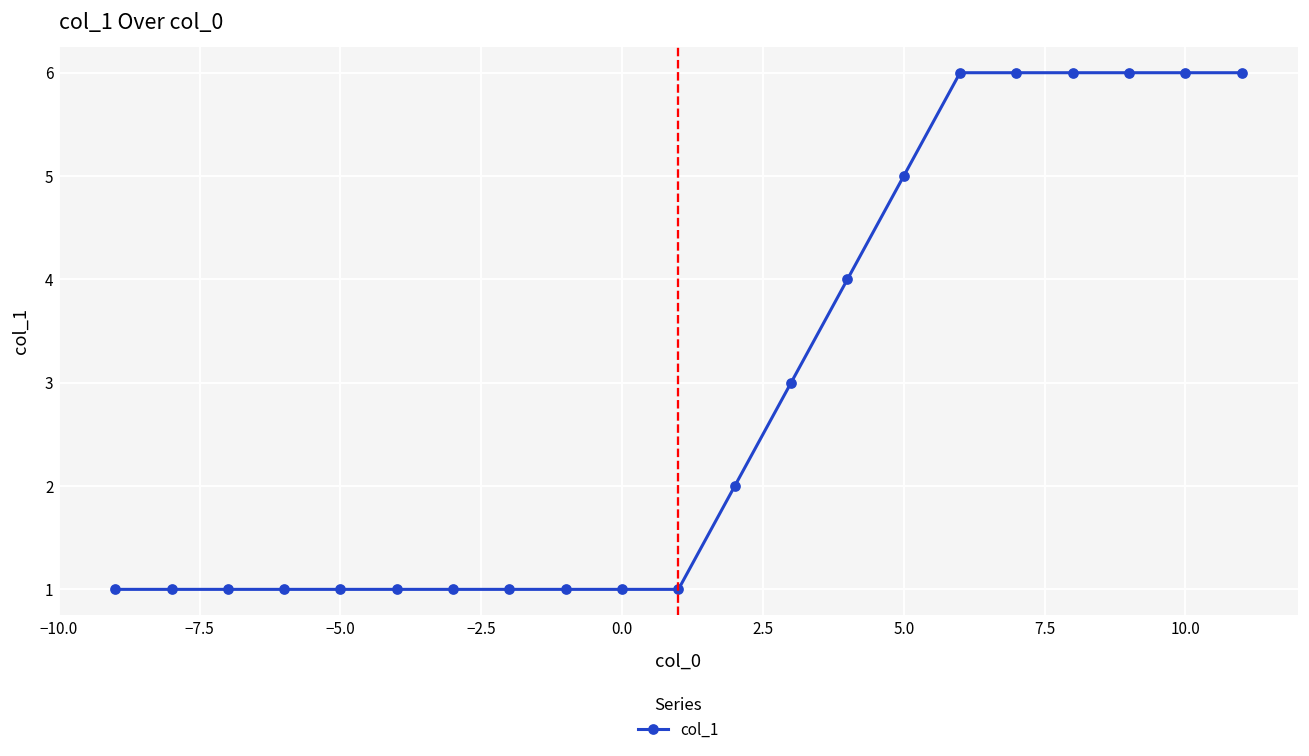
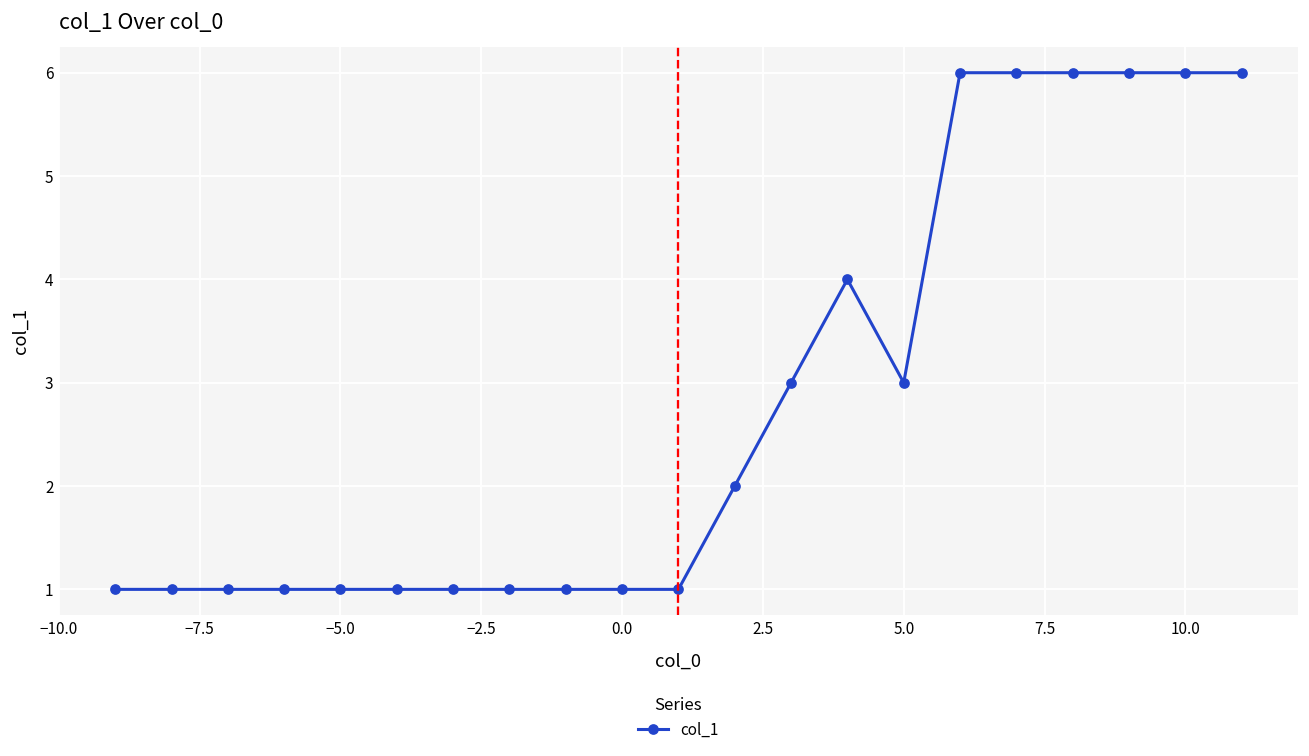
5.0: 5 -> 3
